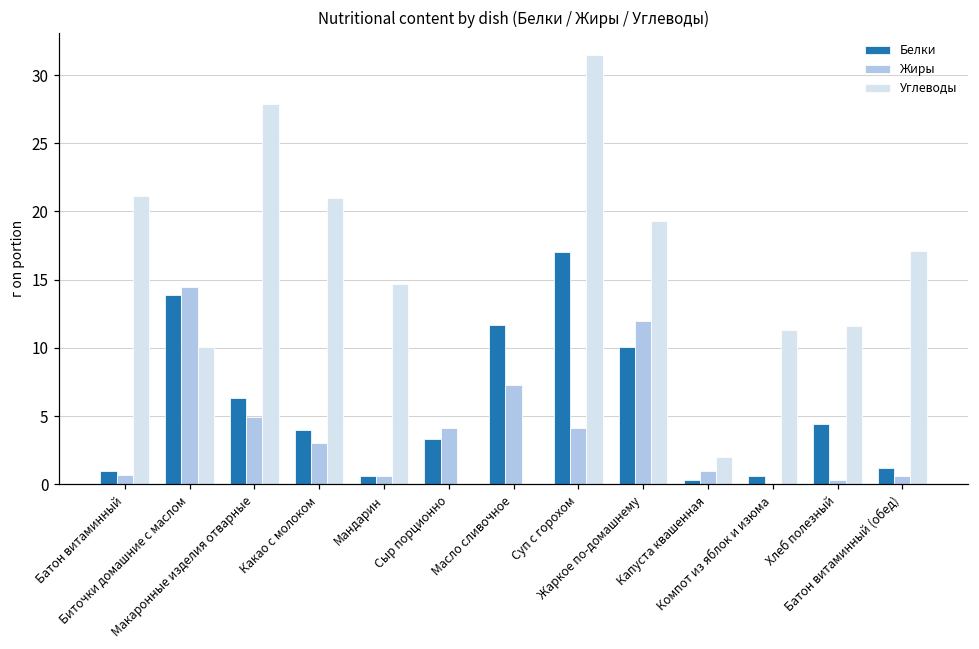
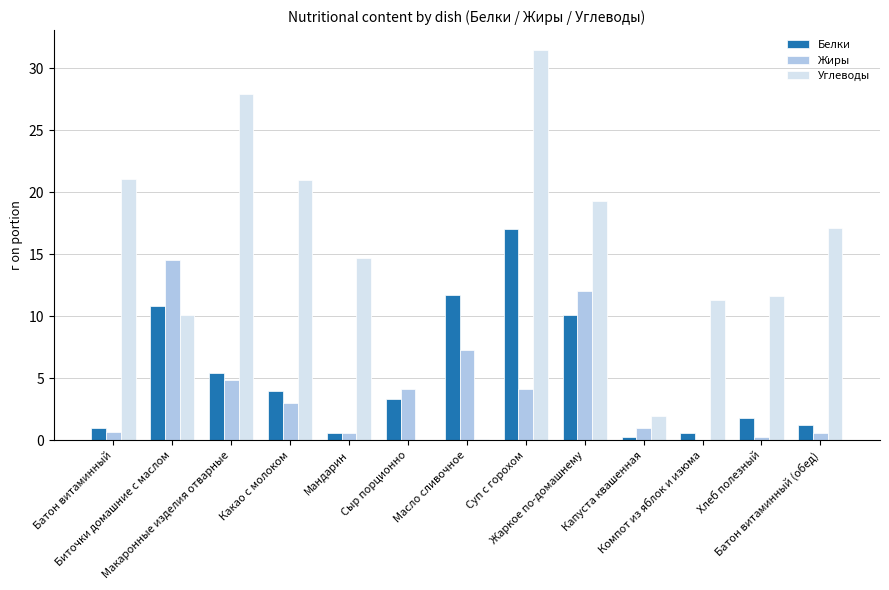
Белки, Биточки домашние с маслом: 13.9 -> 10.8
Белки, Макаронные изделия отварные: 6.3 -> 5.4
Белки, Хлеб полезный: 4.4 -> 1.8
